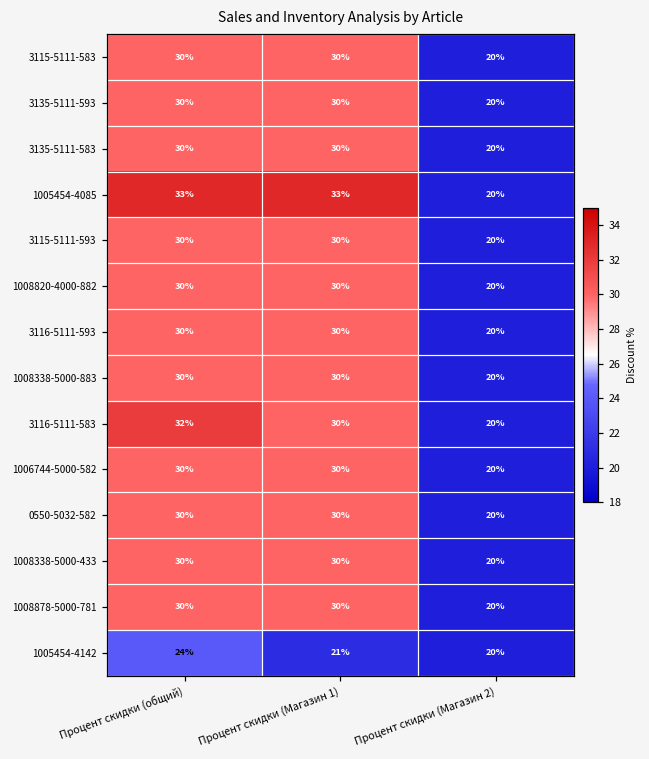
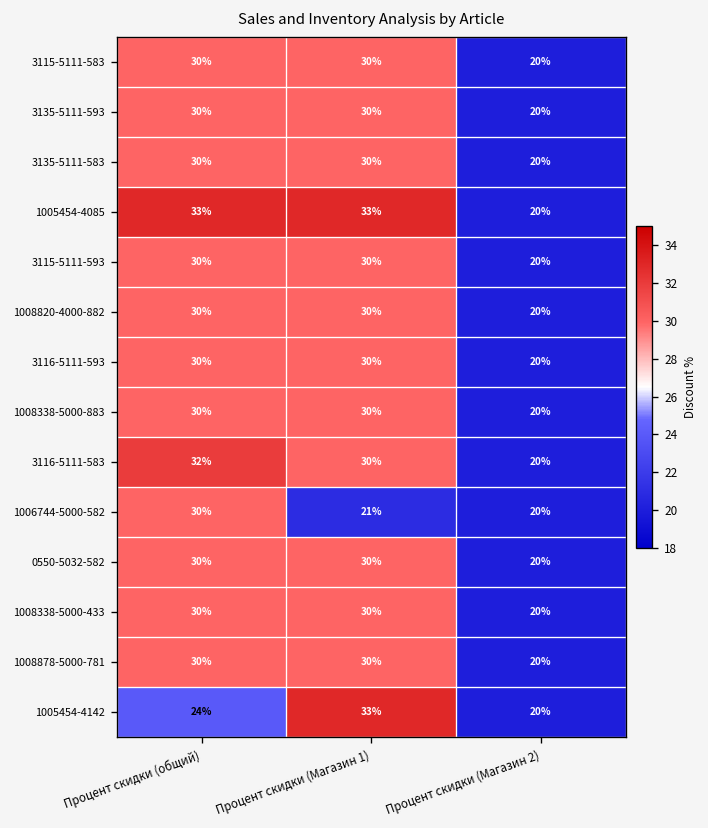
1006744-5000-582, Процент скидки (Магазин 1): 30% -> 21%
1005454-4142, Процент скидки (Магазин 1): 21% -> 33%
